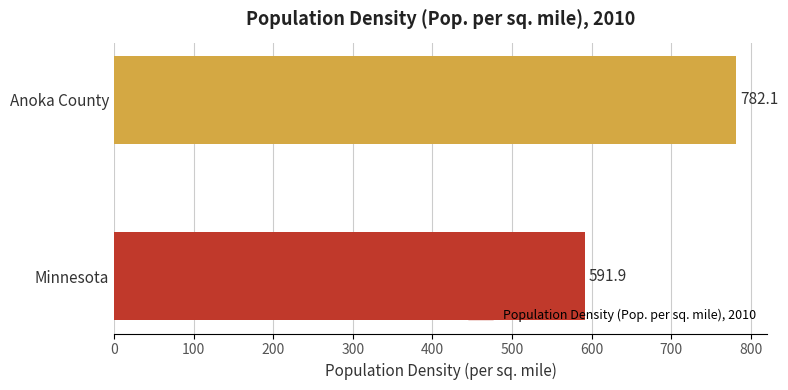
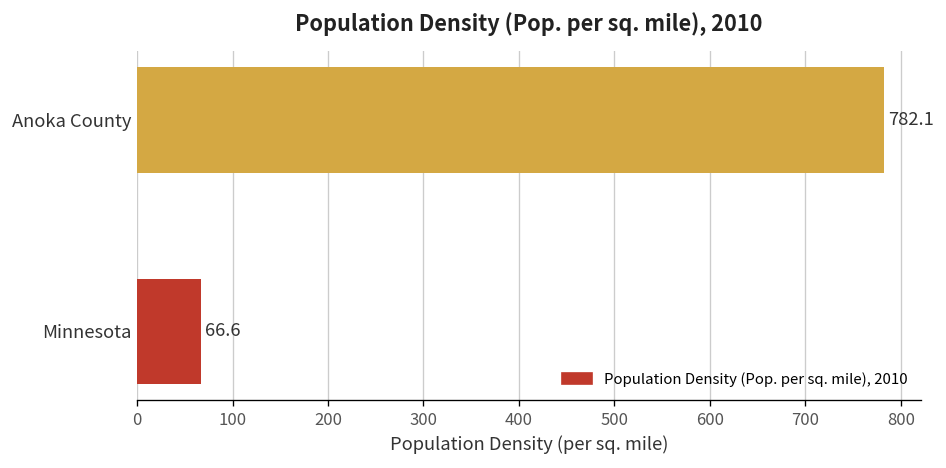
Minnesota: 591.9 -> 66.6
